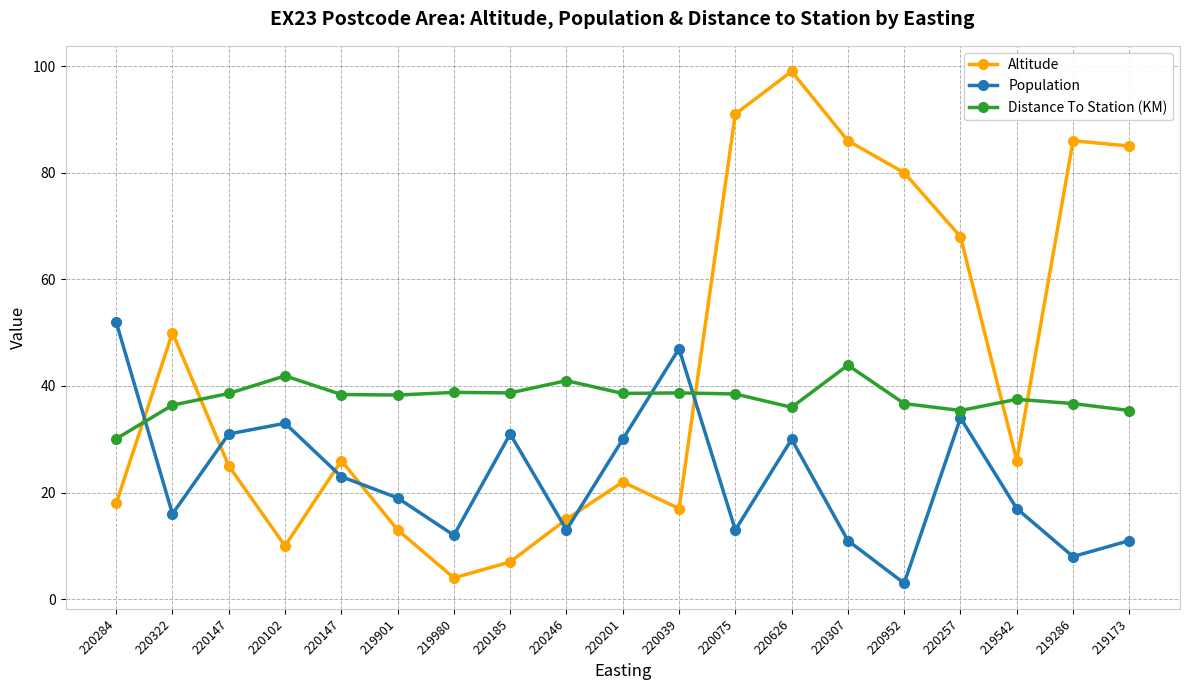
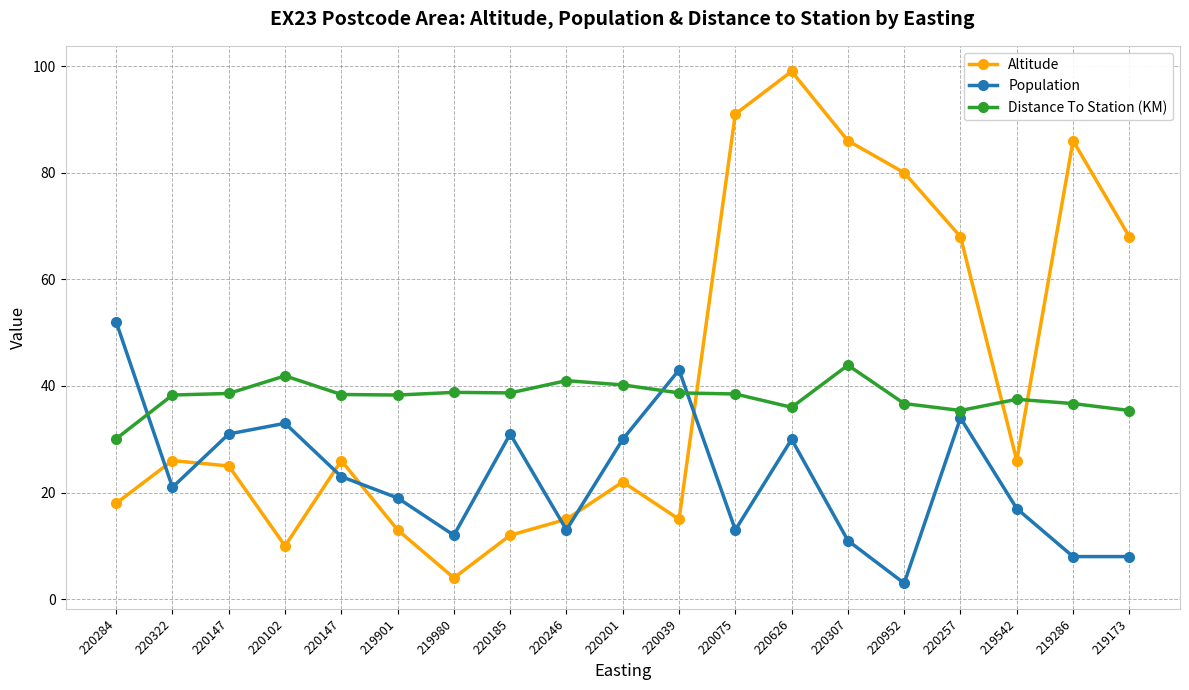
Altitude, 220322: 50 -> 26
Population, 220322: 16 -> 21
Distance To Station (KM), 220322: 36 -> 38
Altitude, 220185: 7 -> 12
Distance To Station (KM), 220201: 39 -> 40
Altitude, 220039: 17 -> 15
Population, 220039: 47 -> 43
Altitude, 219173: 85 -> 68
Population, 219173: 11 -> 8
